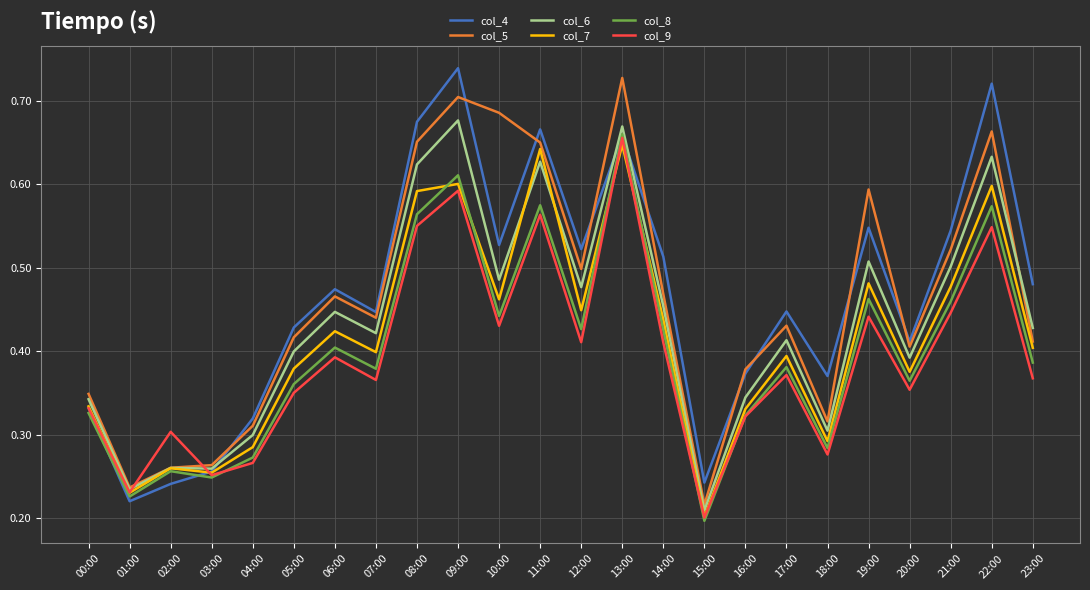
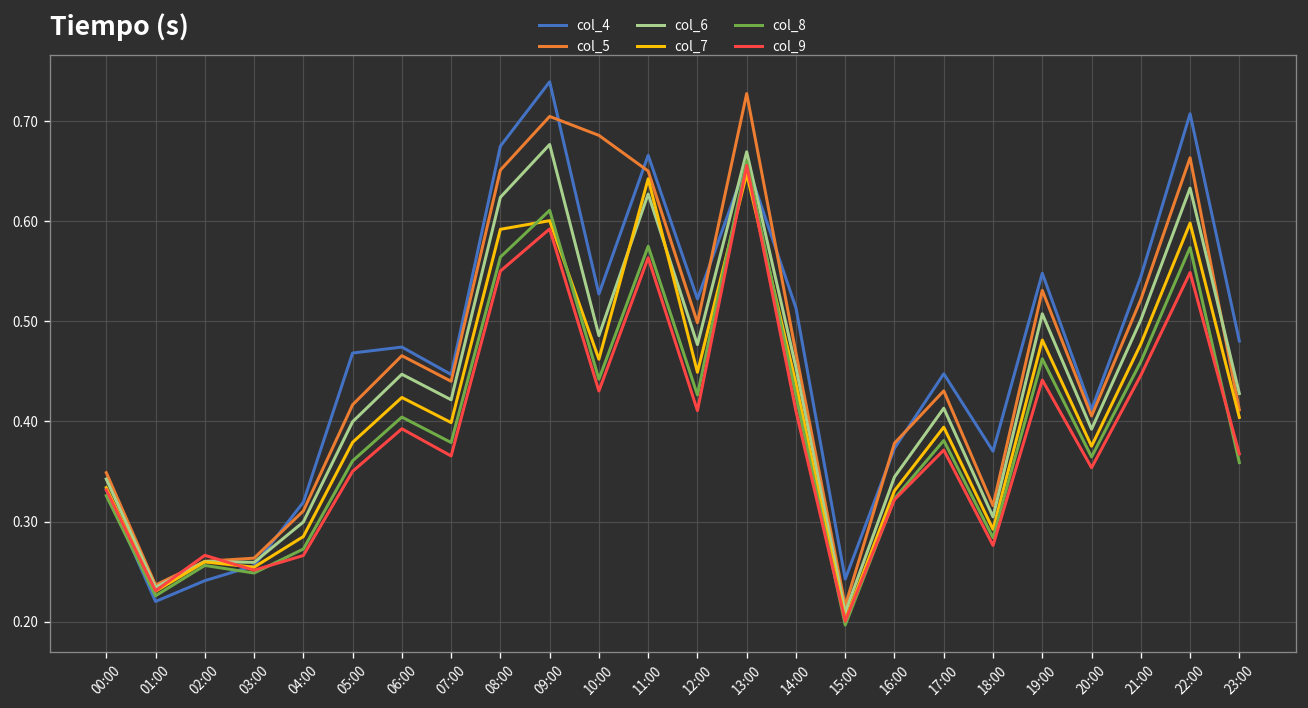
col_9, 02:00: 0.30 -> 0.27
col_4, 05:00: 0.43 -> 0.47
col_5, 19:00: 0.59 -> 0.53
col_4, 22:00: 0.72 -> 0.71
col_8, 23:00: 0.39 -> 0.36
